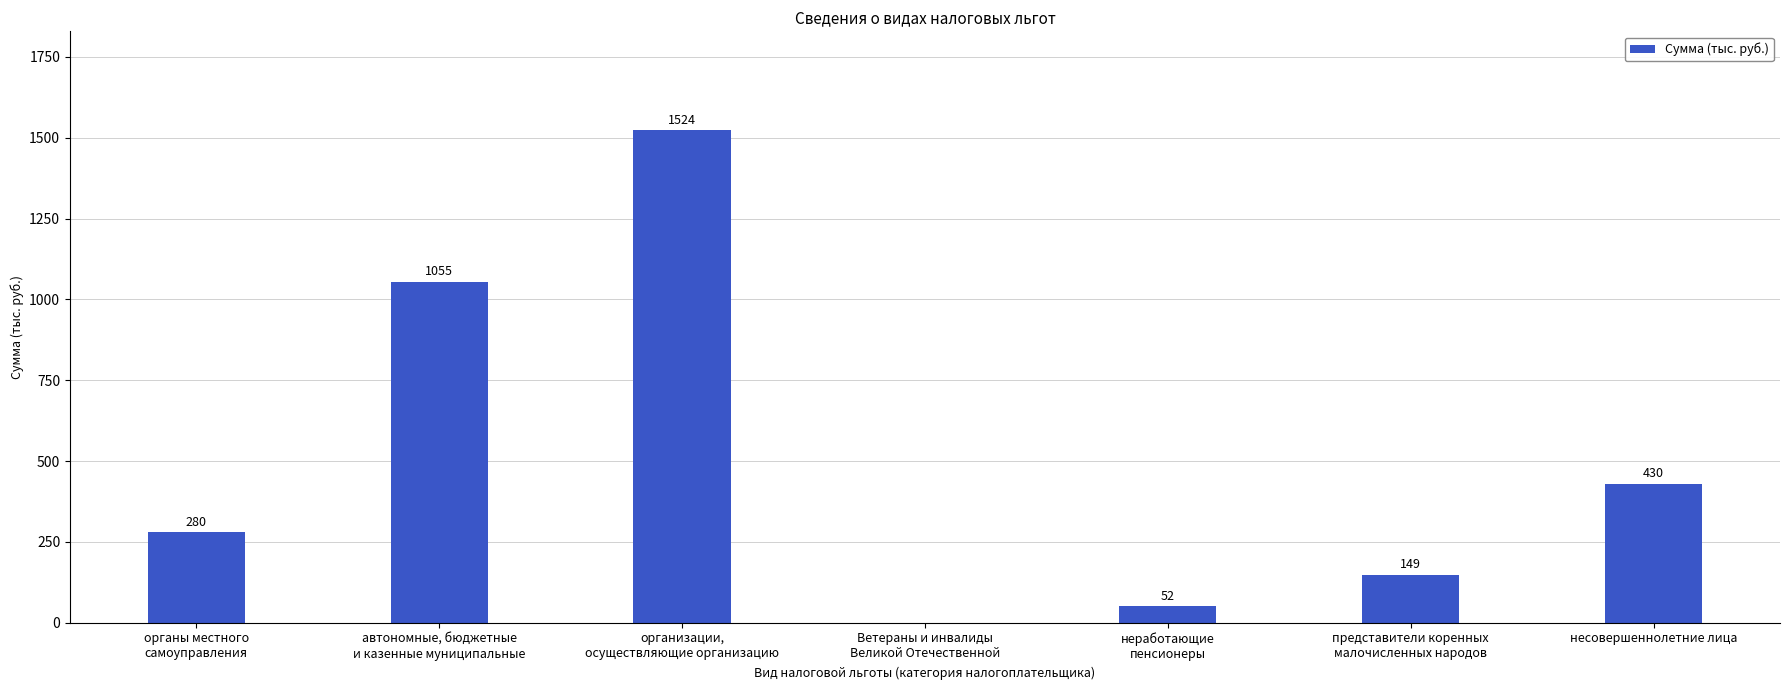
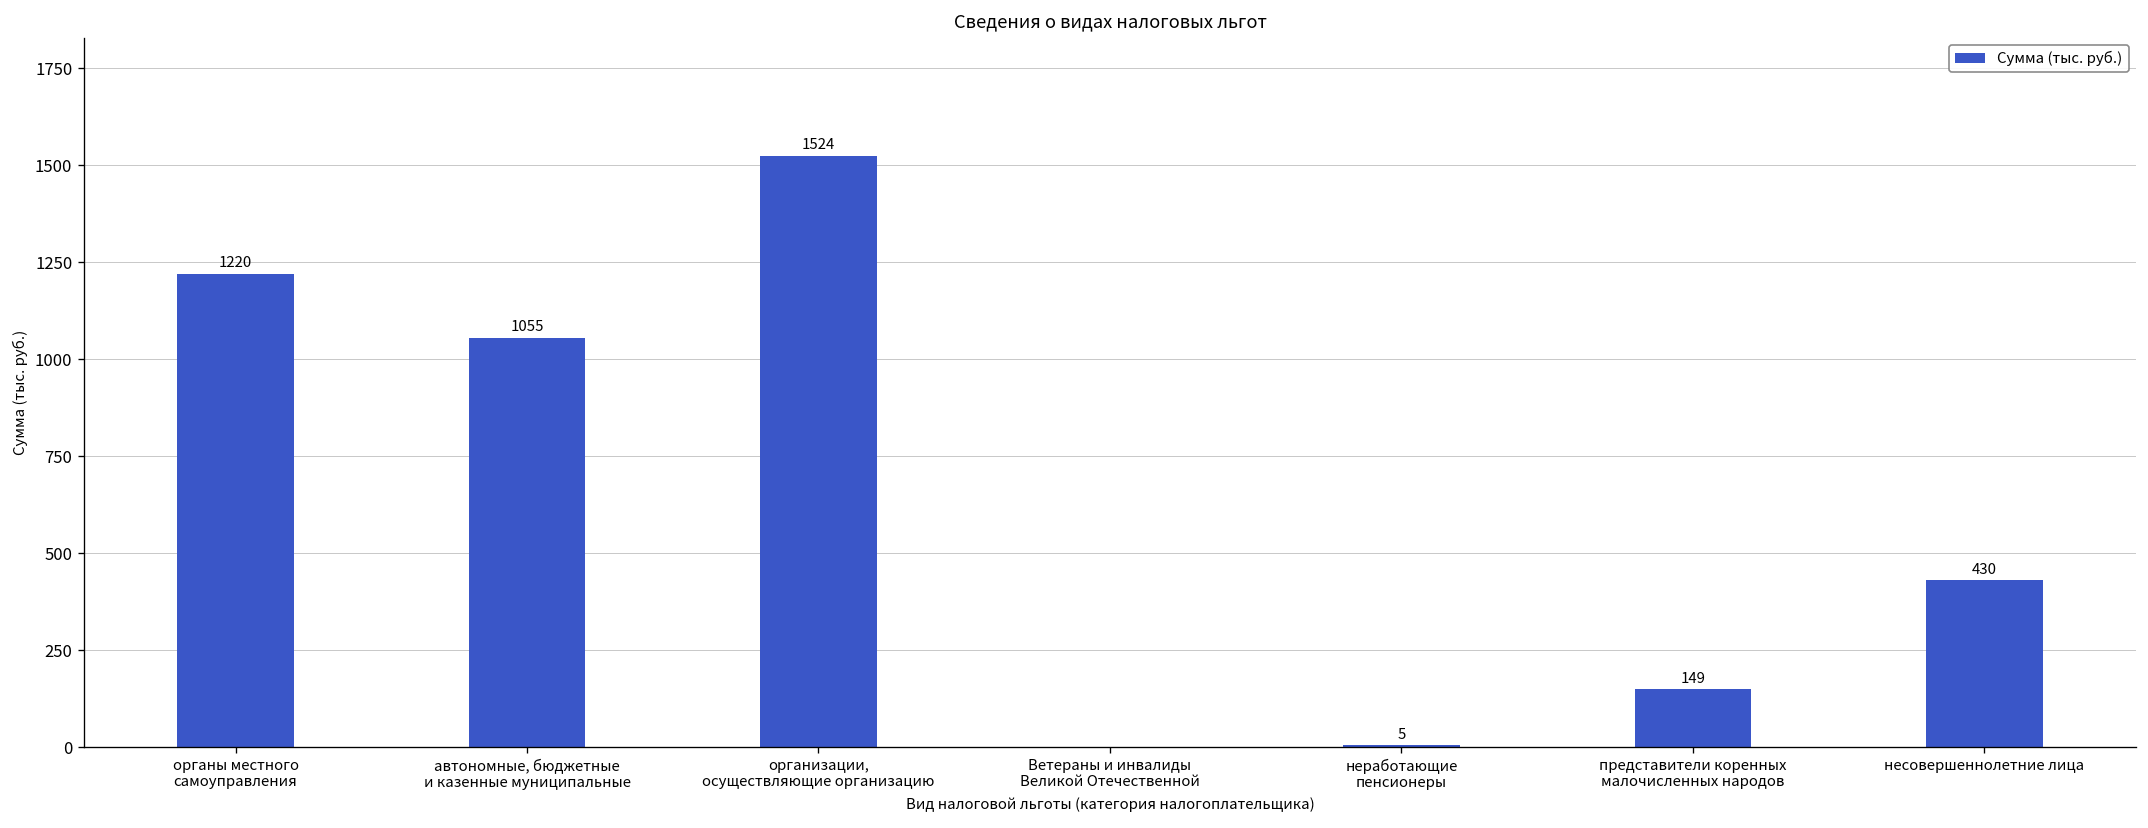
органы местного самоуправления: 280 -> 1220
неработающие пенсионеры: 52 -> 5
